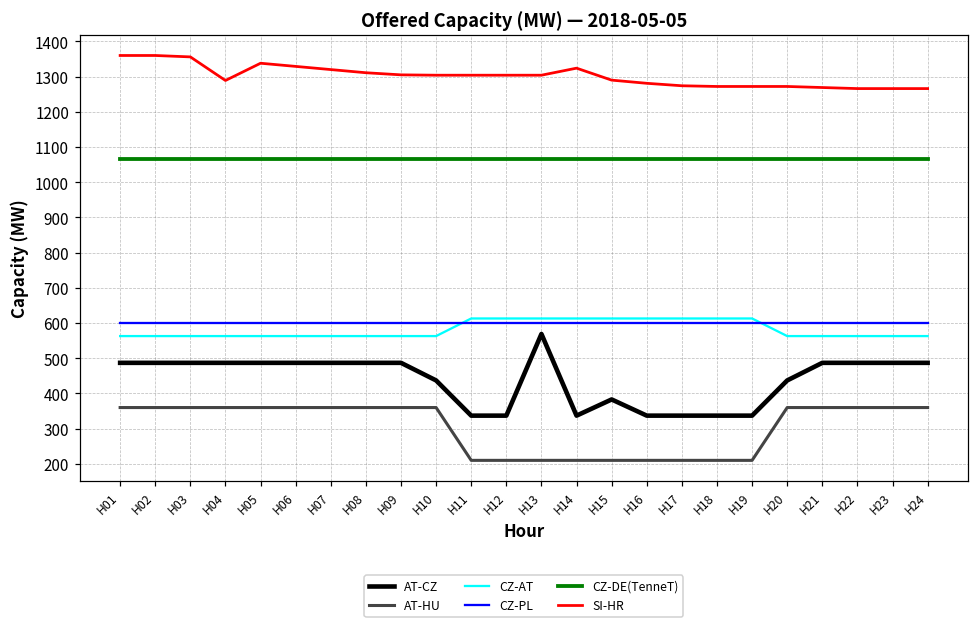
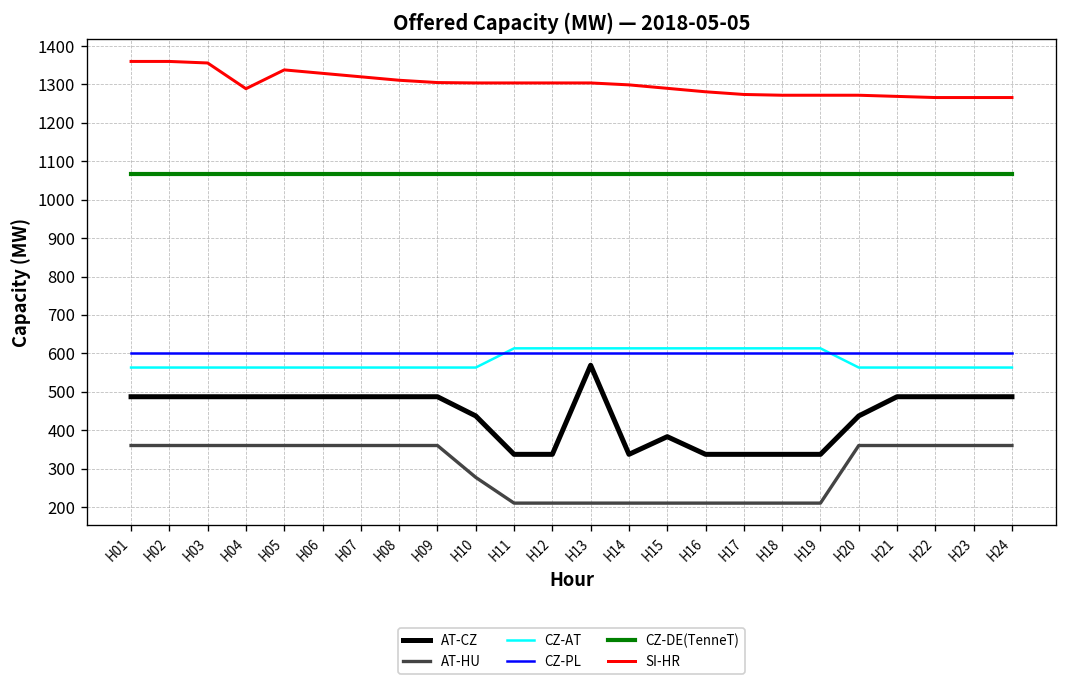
AT-HU, H10: 360 -> 280
SI-HR, H14: 1320 -> 1300
